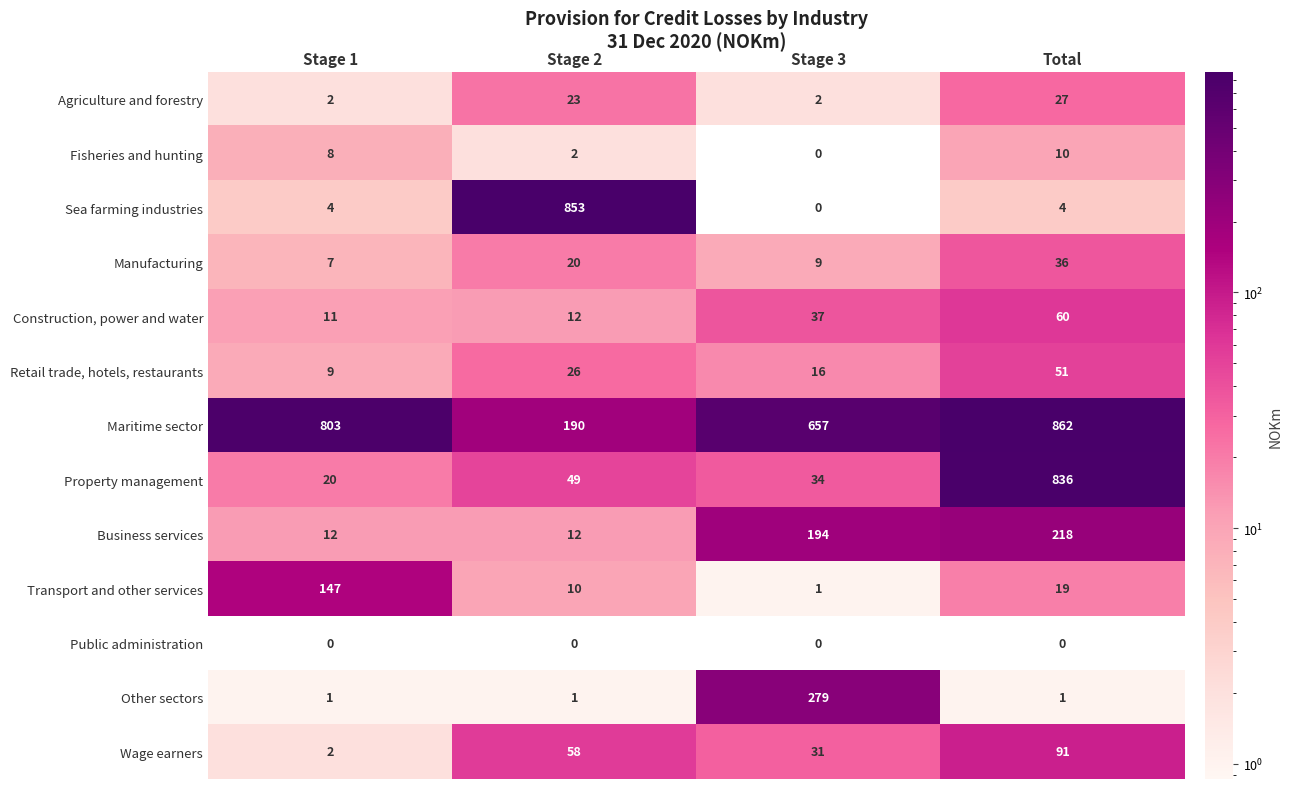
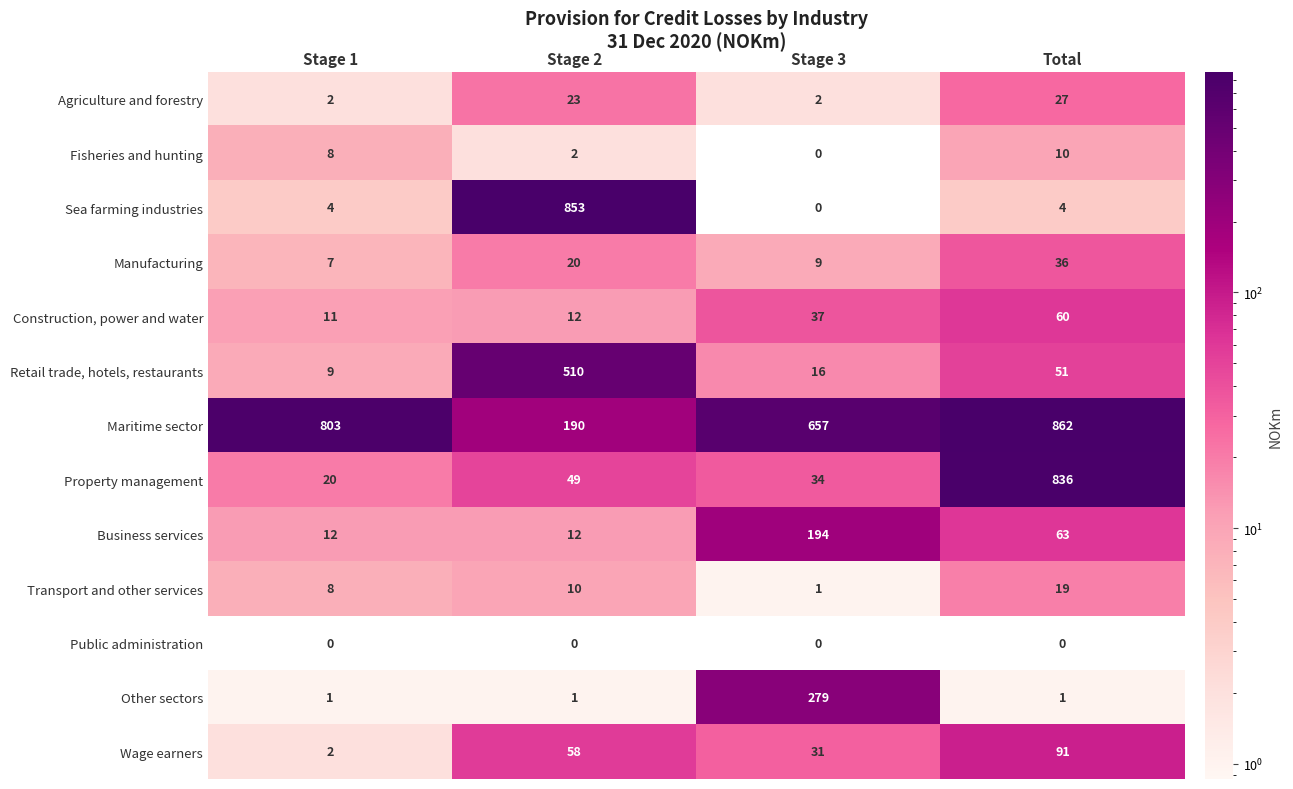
Retail trade, hotels, restaurants, Stage 2: 26 -> 510
Business services, Total: 218 -> 63
Transport and other services, Stage 1: 147 -> 8
